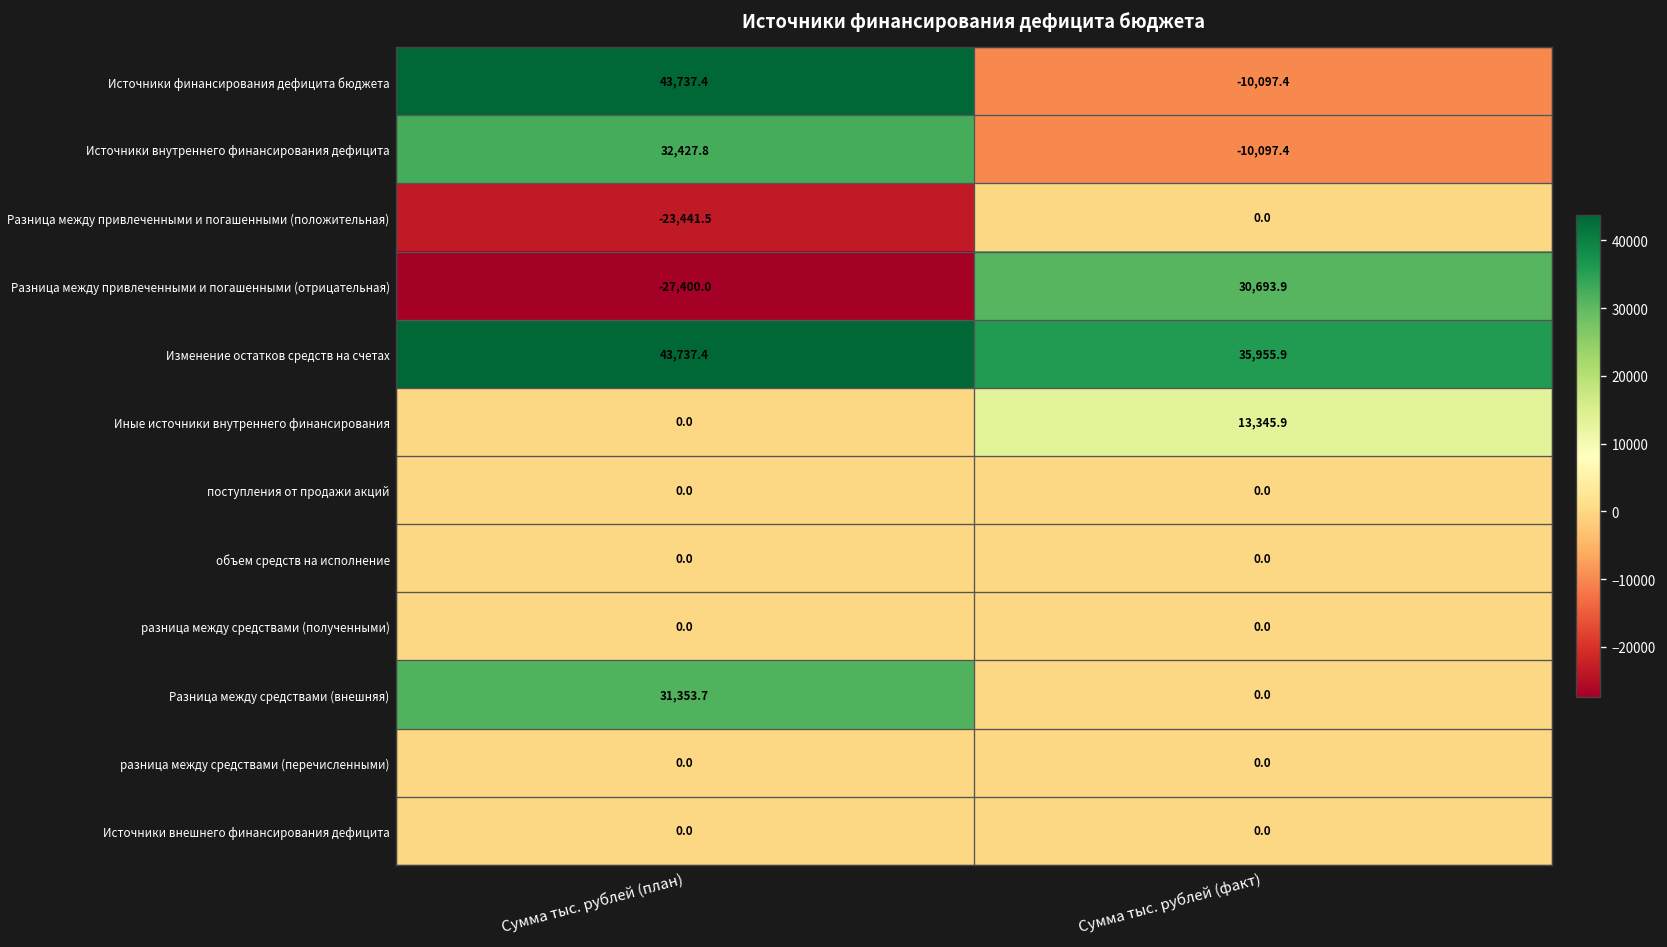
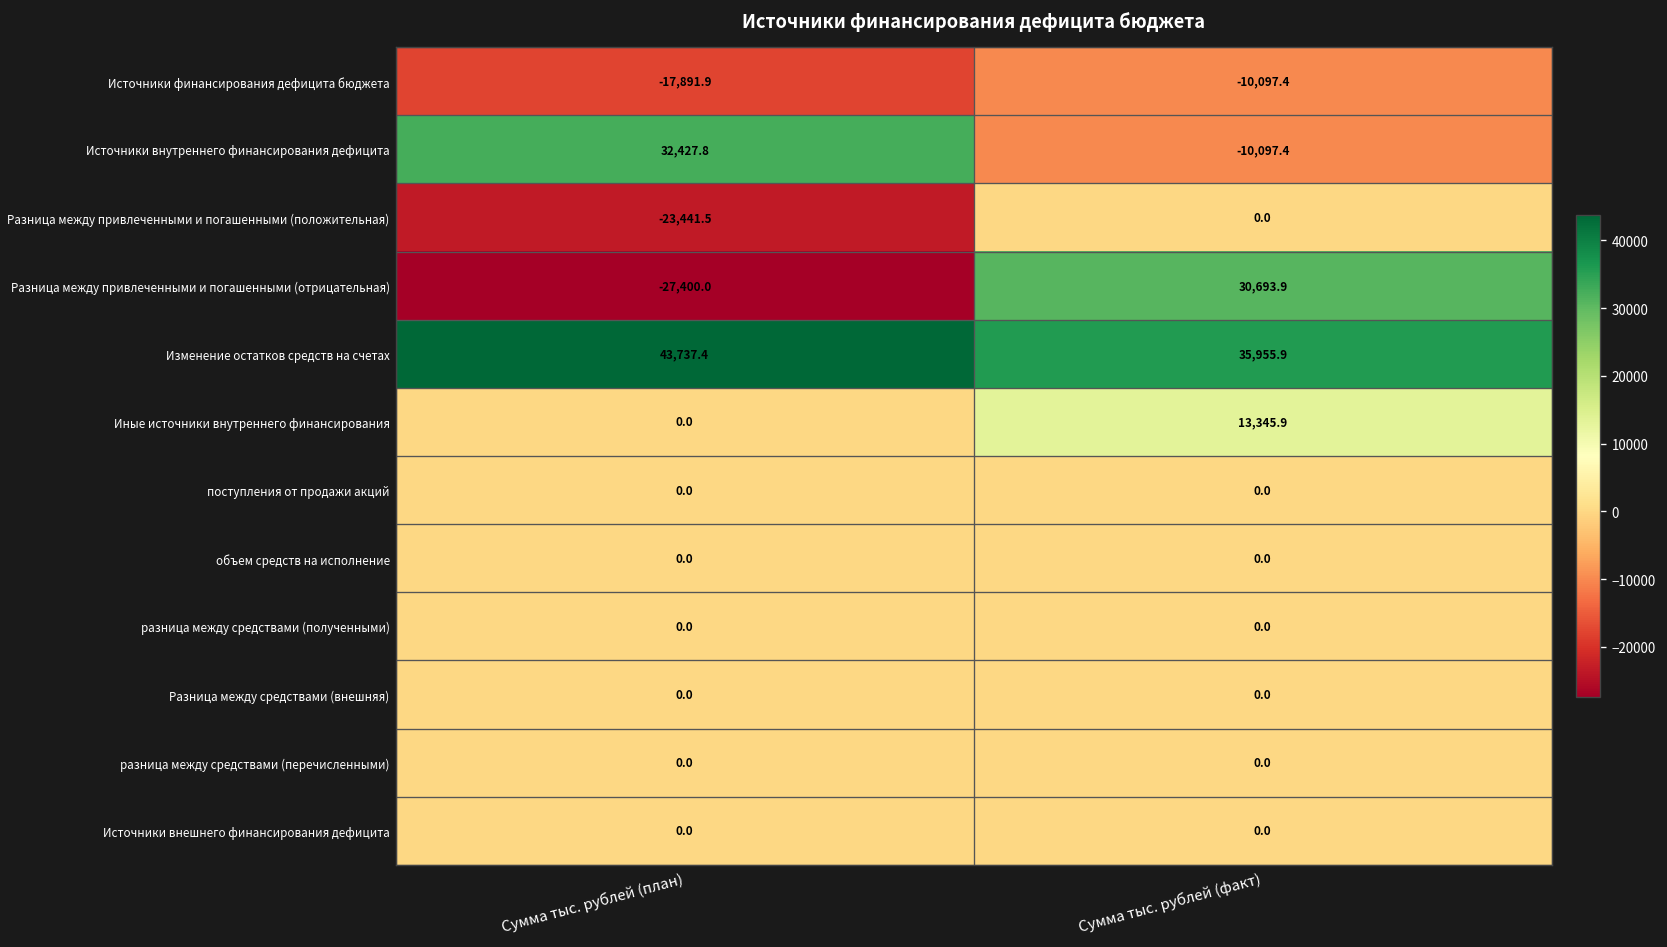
Источники финансирования дефицита бюджета, Сумма тыс. рублей (план): 43,737.4 -> -17,891.9
Разница между средствами (внешняя), Сумма тыс. рублей (план): 31,353.7 -> 0.0
